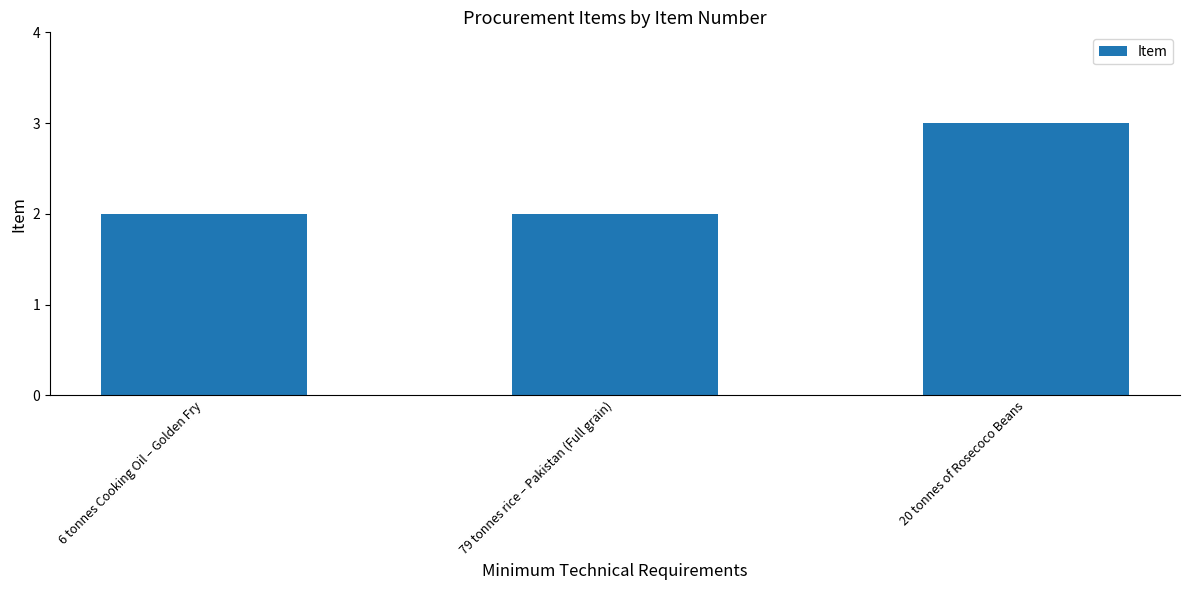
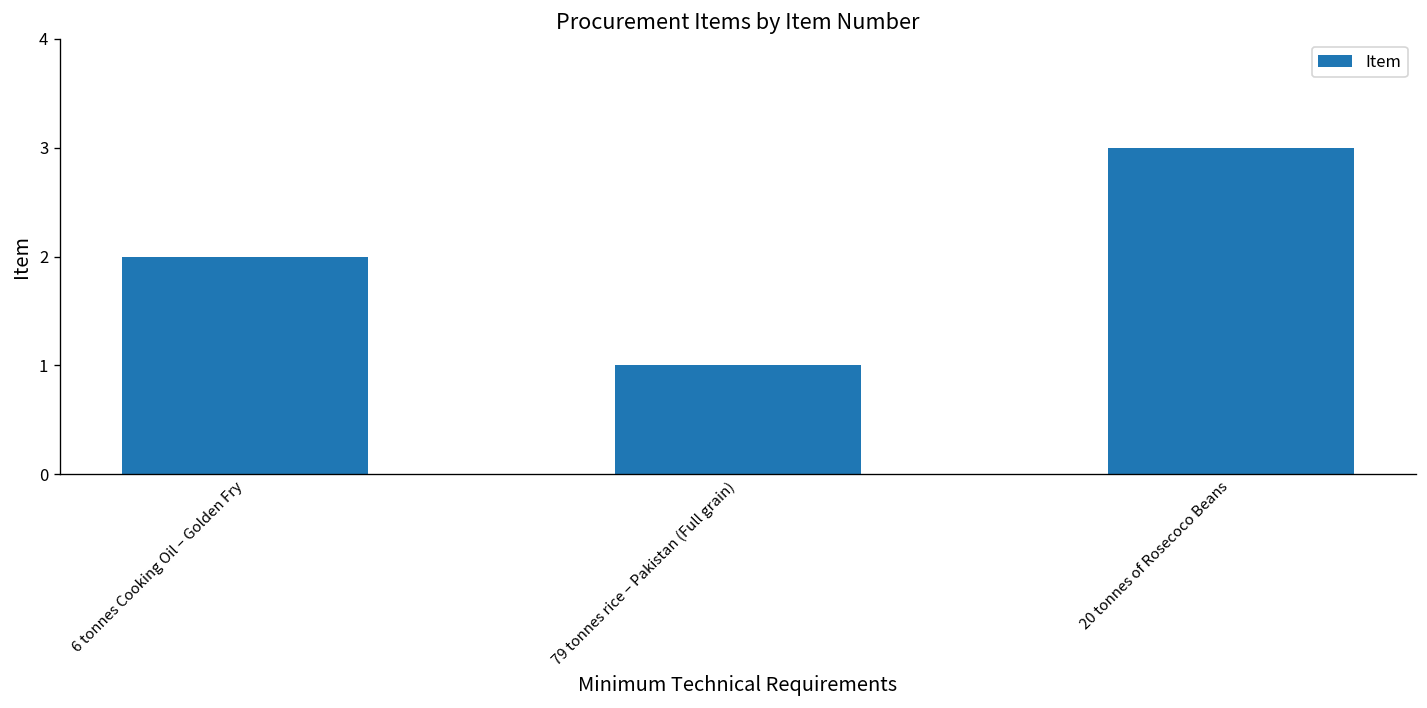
79 tonnes rice – Pakistan (Full grain): 2 -> 1
